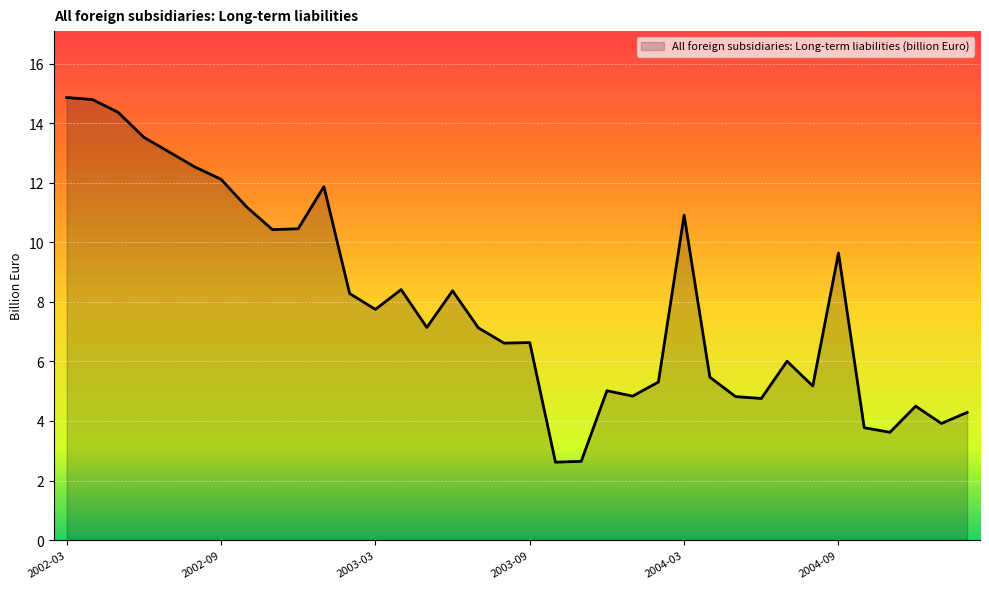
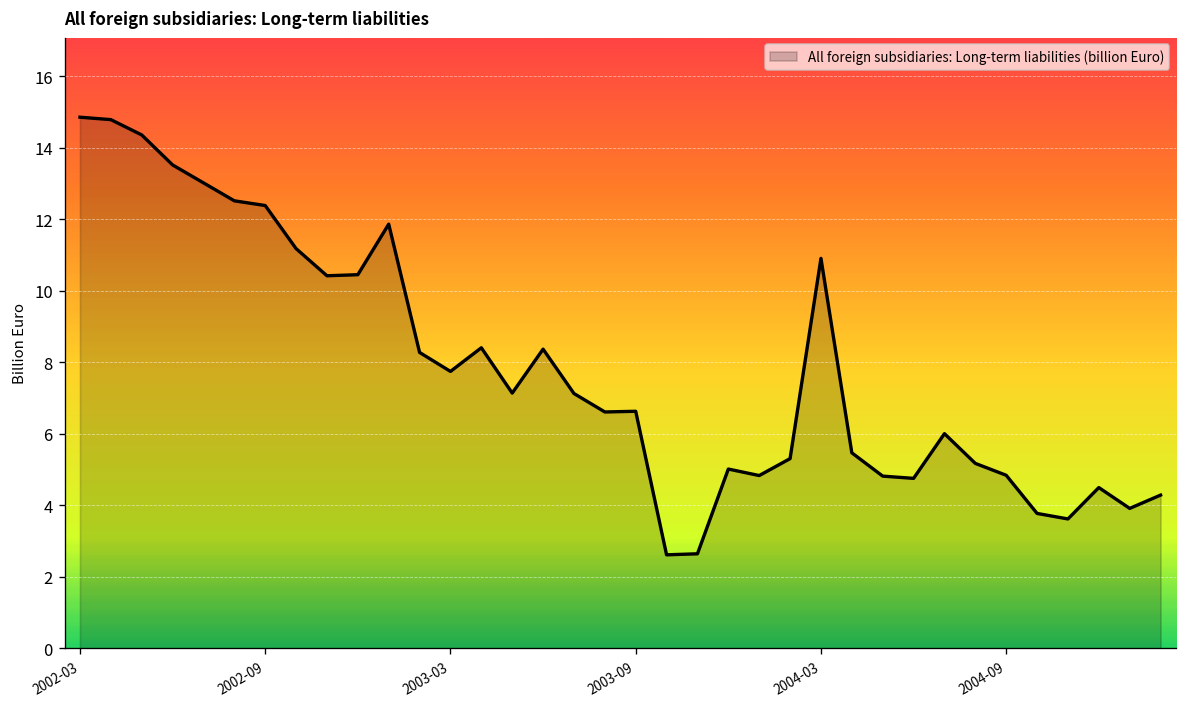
2002-09: 12.1 -> 12.4
2004-09: 9.6 -> 4.8
